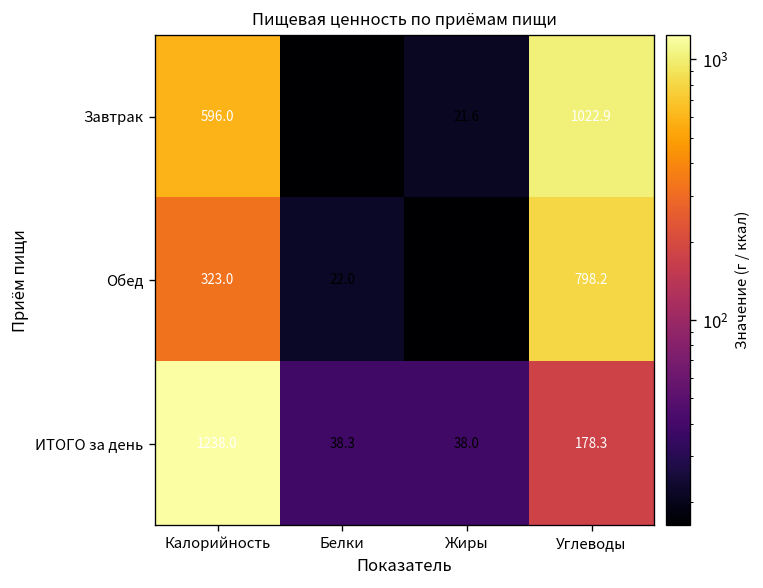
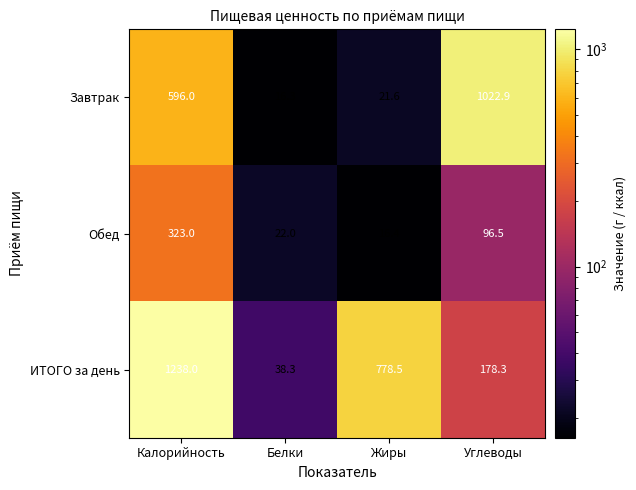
Обед, Углеводы: 798.2 -> 96.5
ИТОГО за день, Жиры: 38.0 -> 778.5
